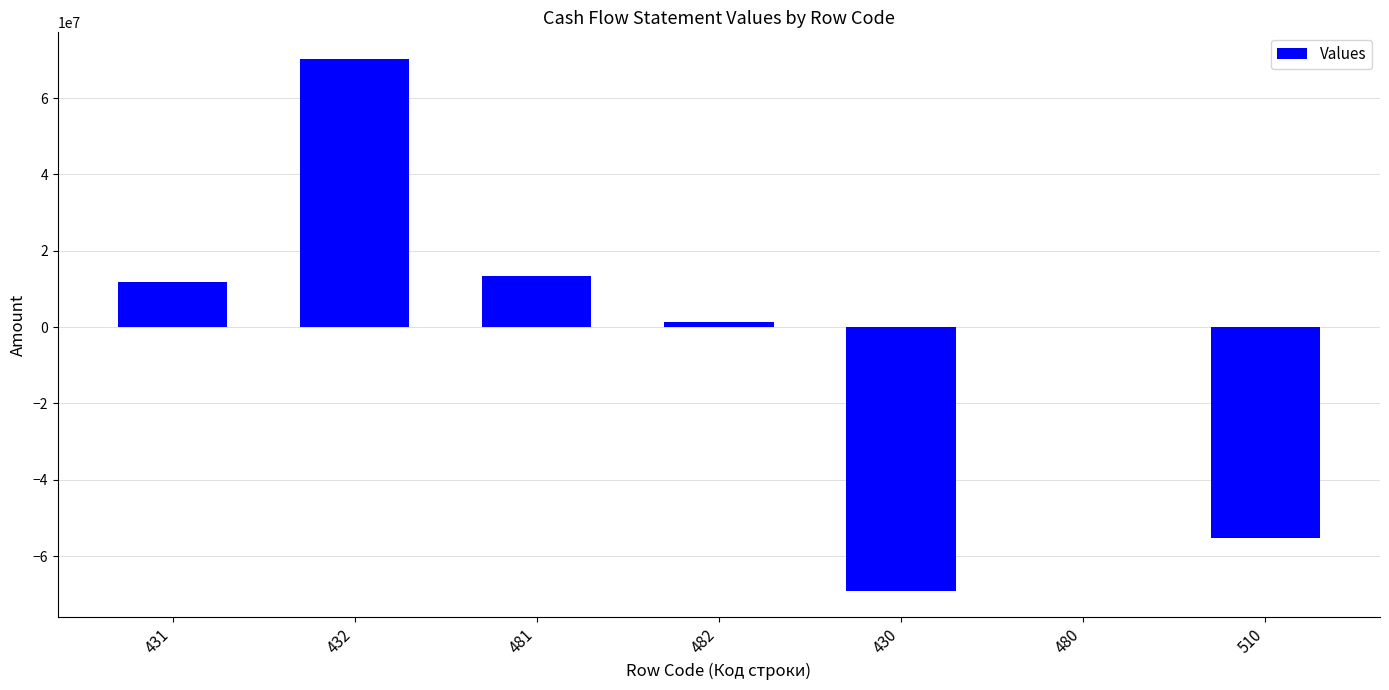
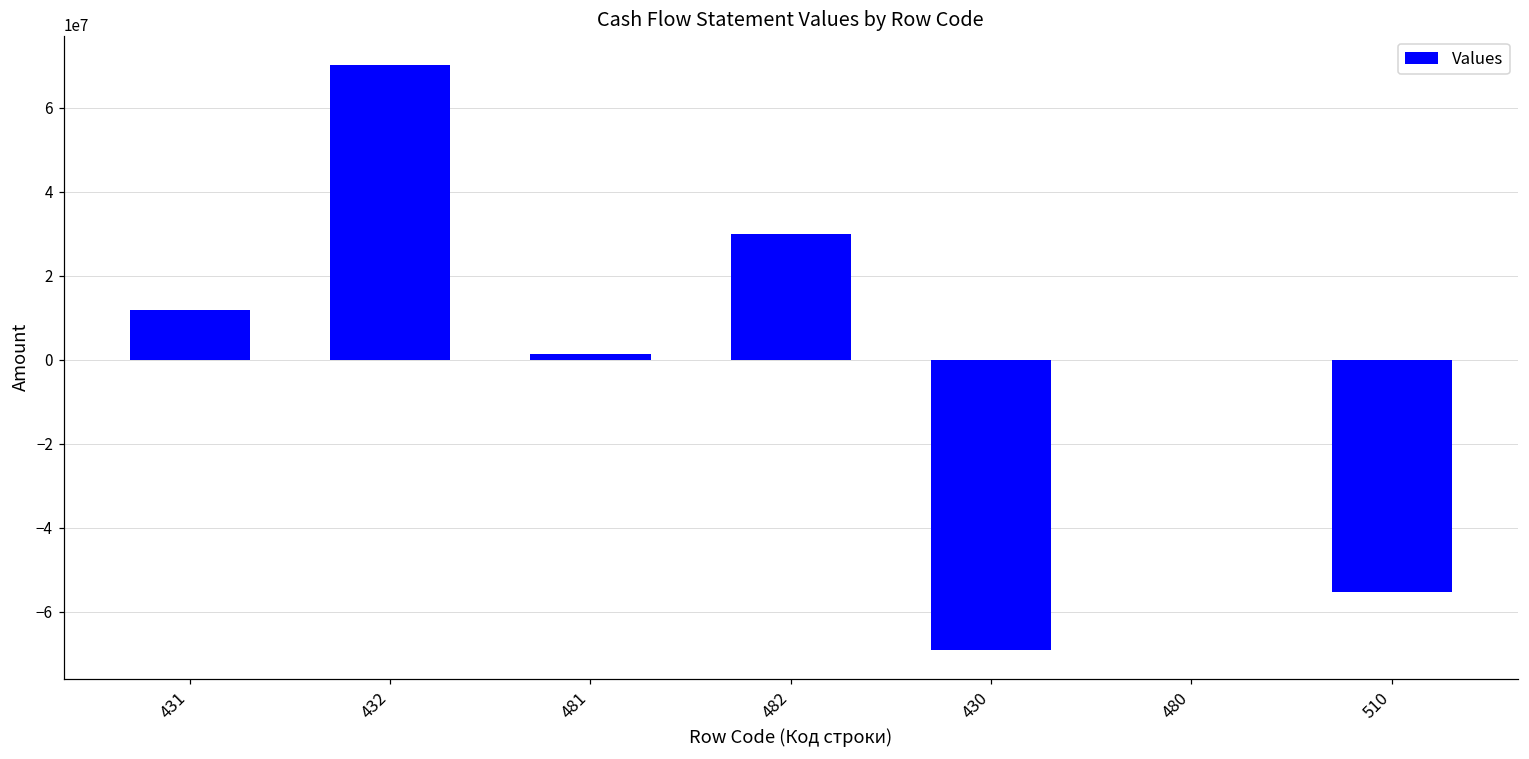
481: 13000000 -> 1000000
482: 1000000 -> 30000000
